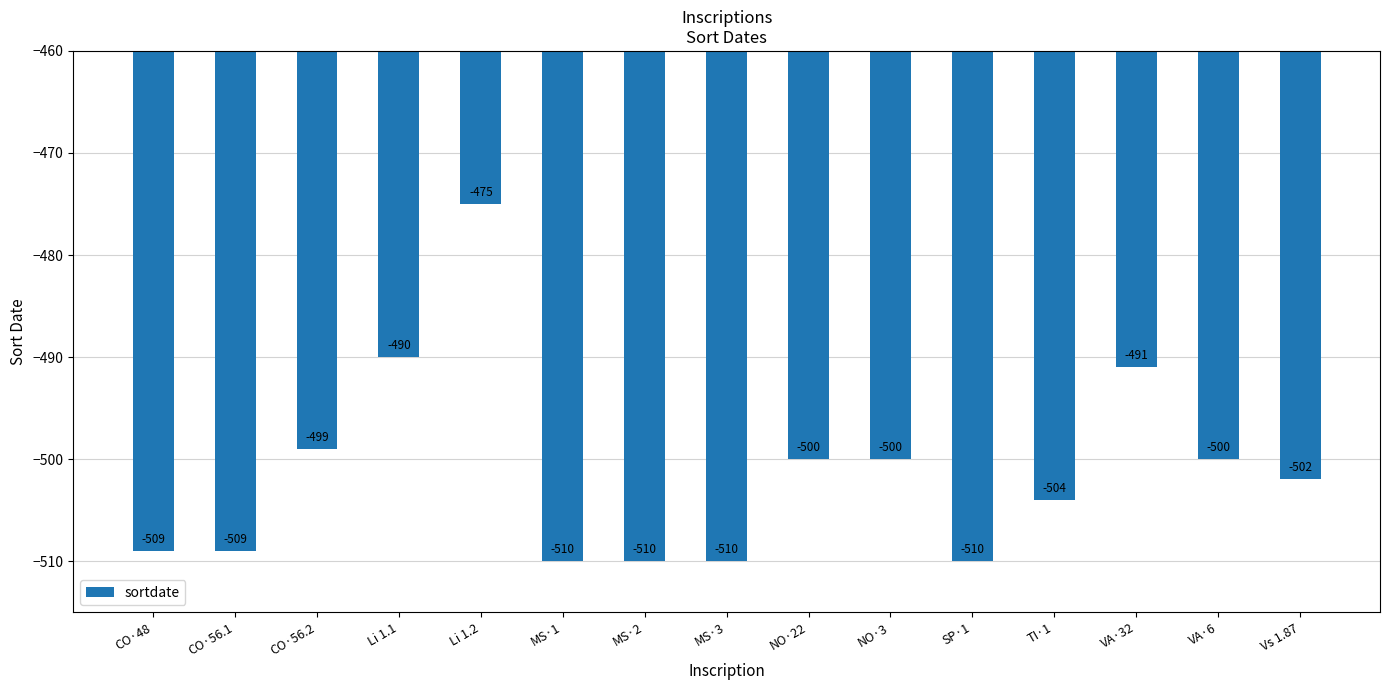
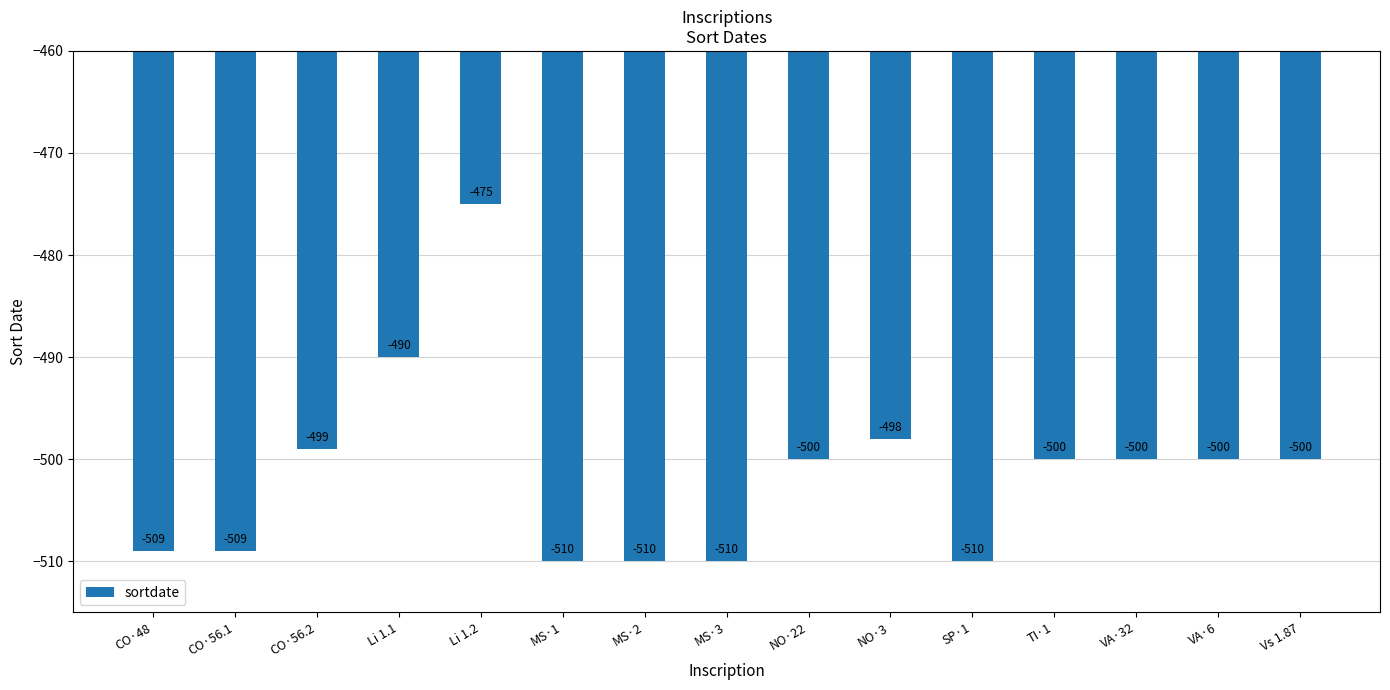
NO·3: -500 -> -498
TI·1: -504 -> -500
VA·32: -491 -> -500
Vs 1.87: -502 -> -500
